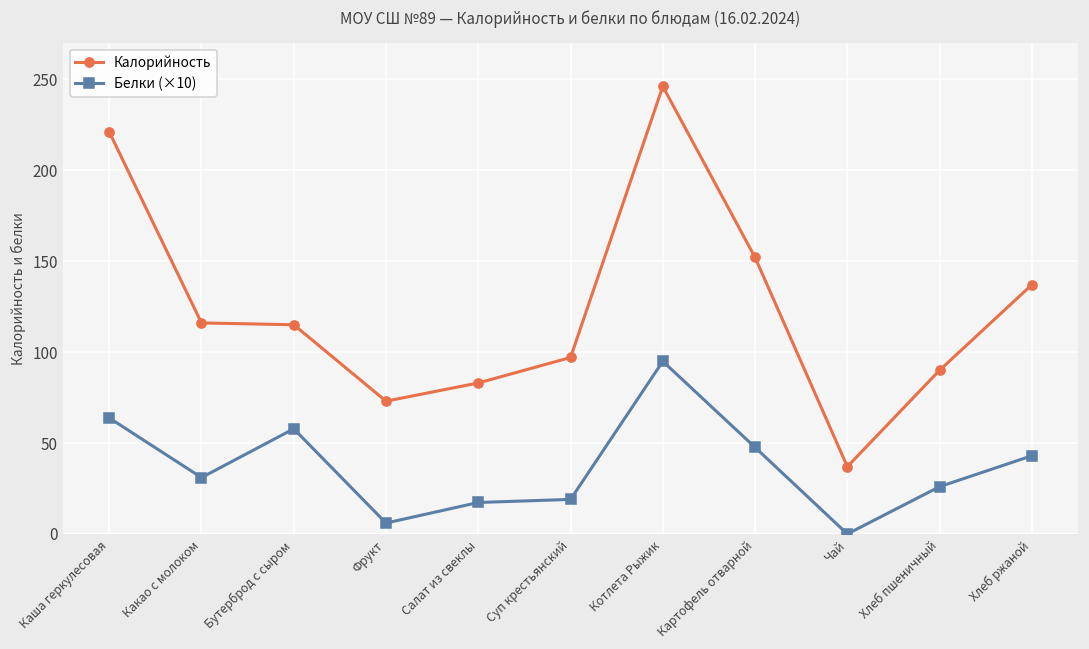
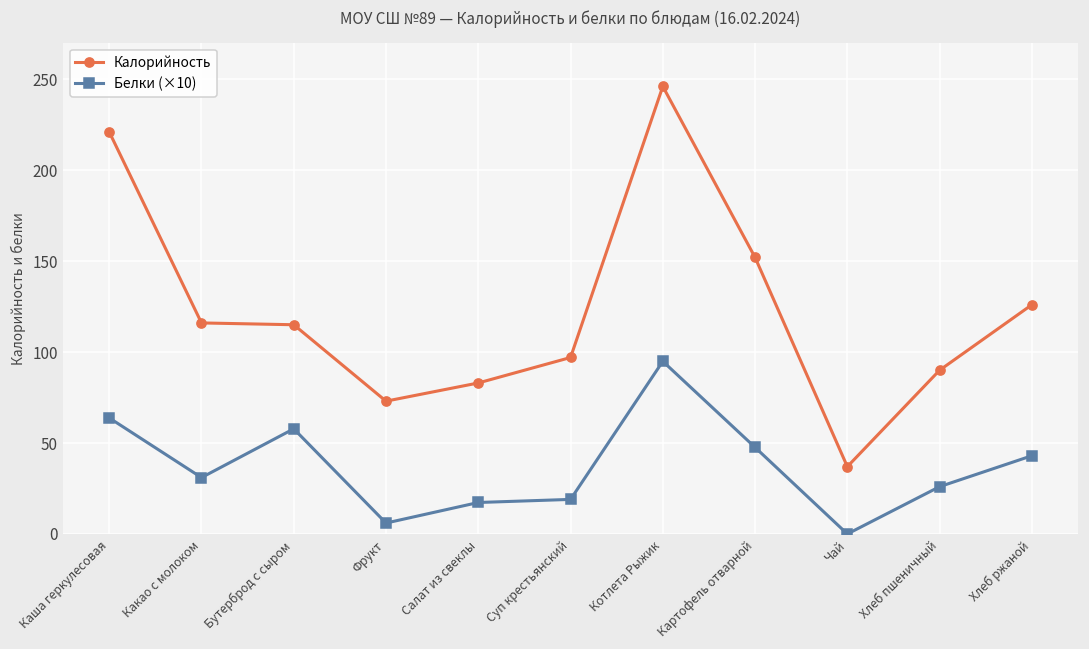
Калорийность, Хлеб ржаной: 137 -> 126
